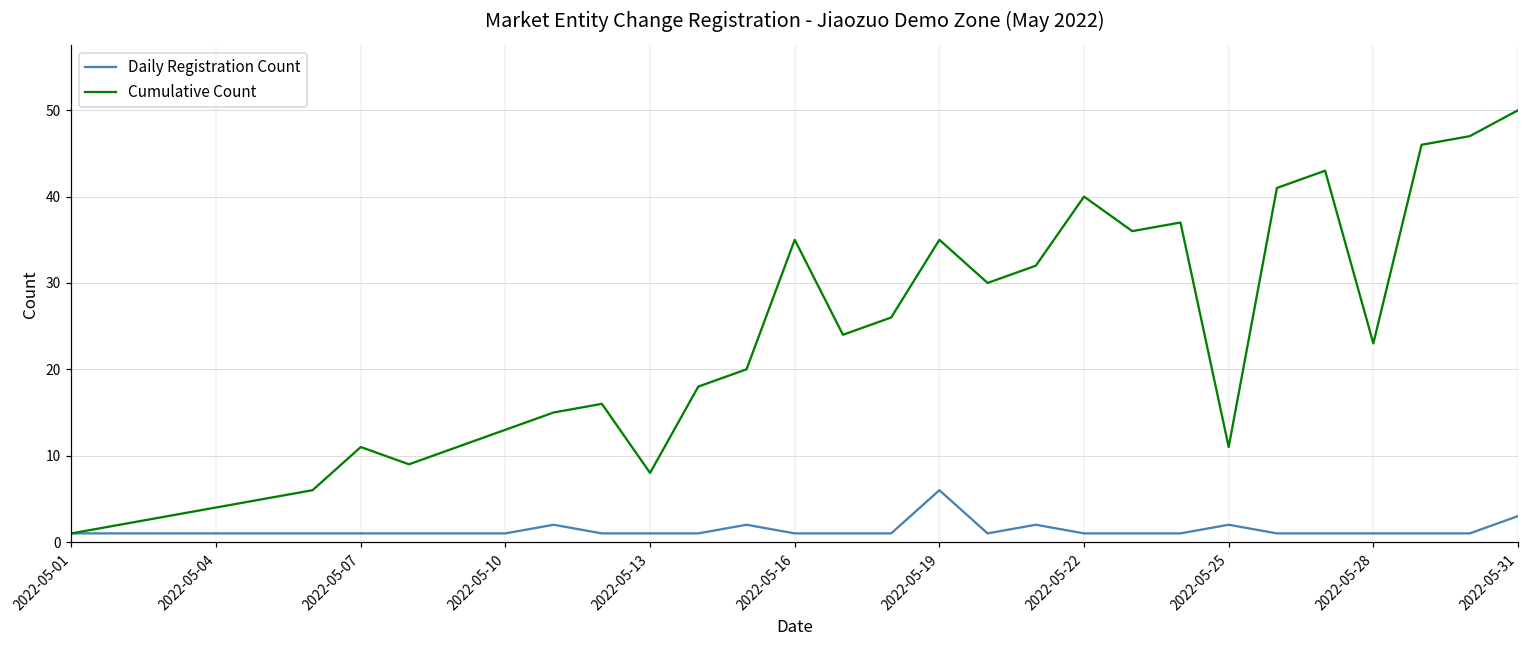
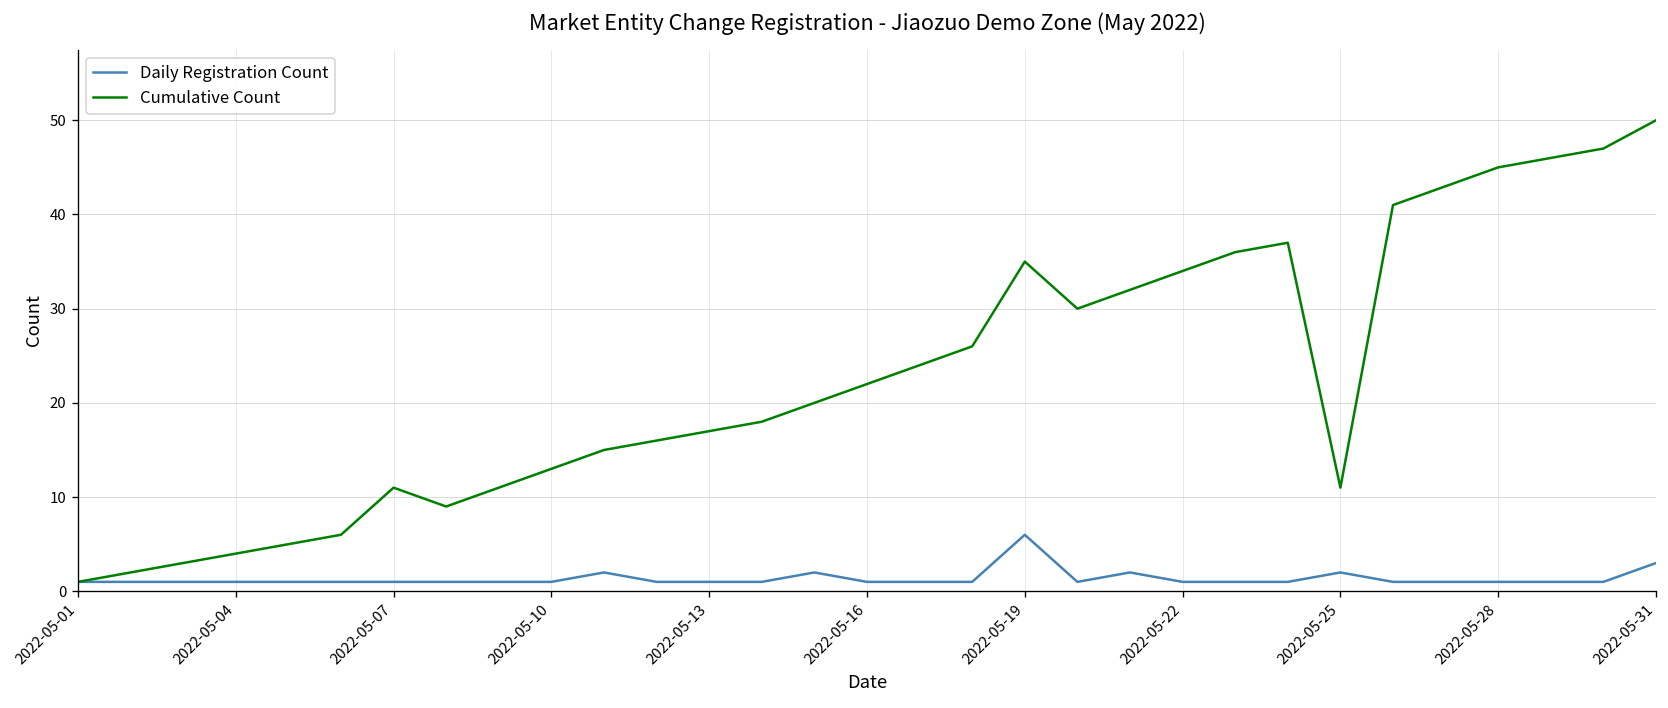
Cumulative Count, 2022-05-13: 8 -> 17
Cumulative Count, 2022-05-16: 35 -> 22
Cumulative Count, 2022-05-22: 40 -> 34
Cumulative Count, 2022-05-28: 23 -> 45
